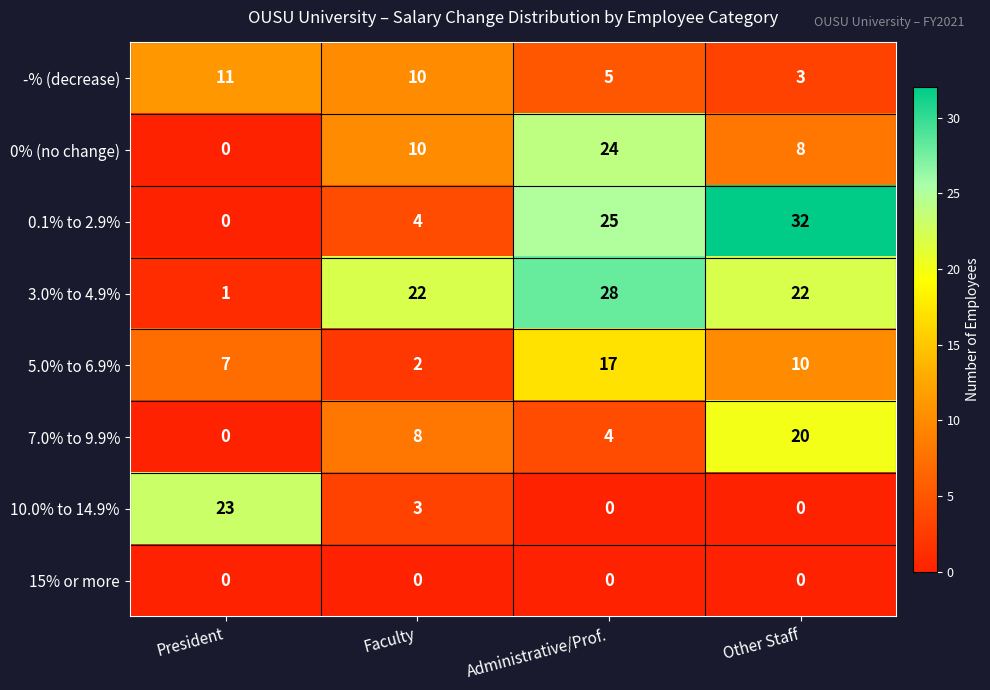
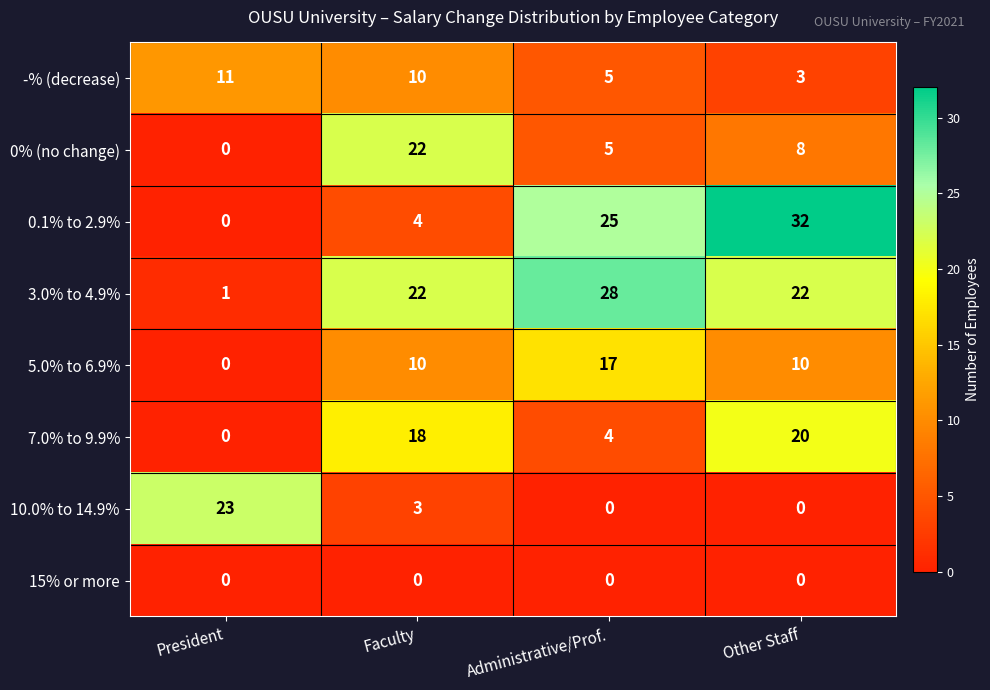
0% (no change), Faculty: 10 -> 22
0% (no change), Administrative/Prof.: 24 -> 5
5.0% to 6.9%, President: 7 -> 0
5.0% to 6.9%, Faculty: 2 -> 10
7.0% to 9.9%, Faculty: 8 -> 18
